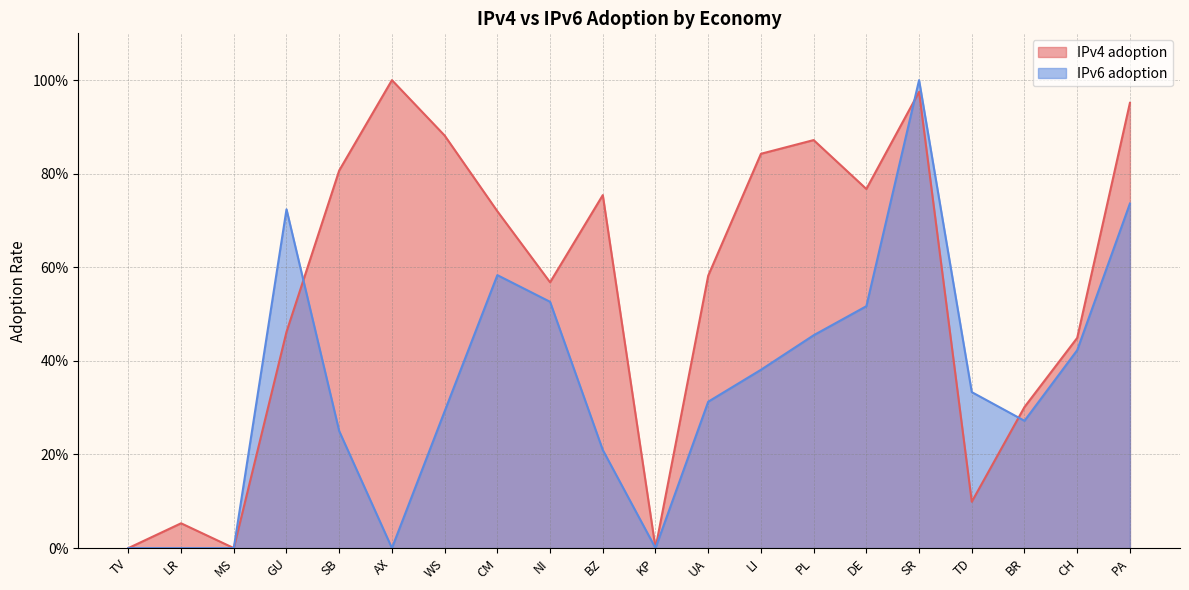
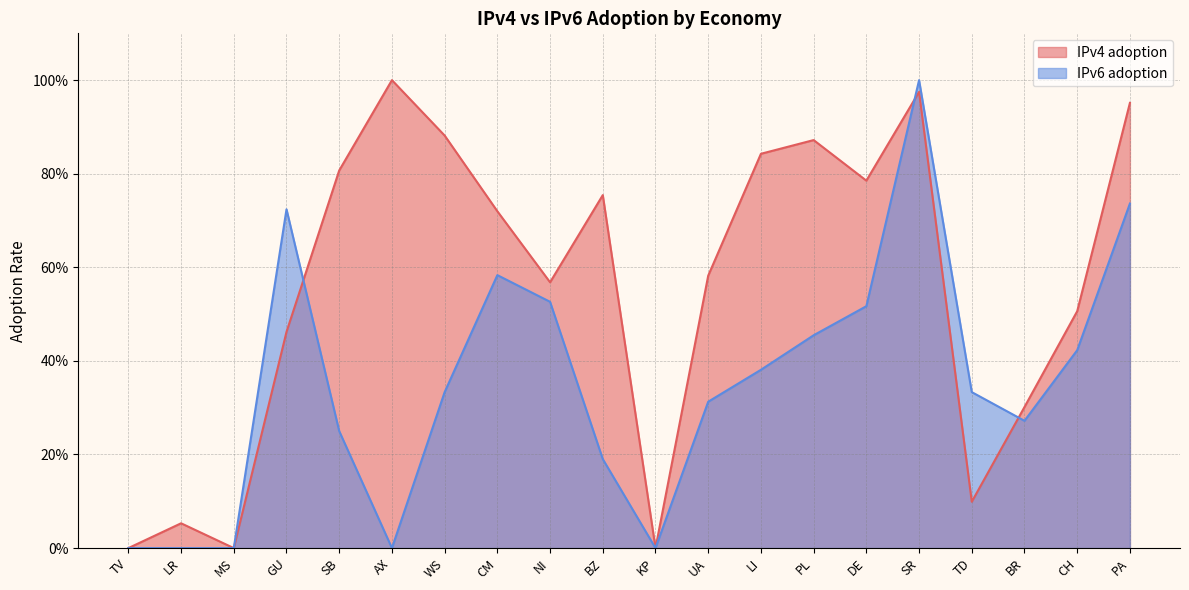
IPv6 adoption, WS: 29% -> 33%
IPv6 adoption, BZ: 21% -> 19%
IPv4 adoption, DE: 77% -> 79%
IPv4 adoption, CH: 45% -> 51%
